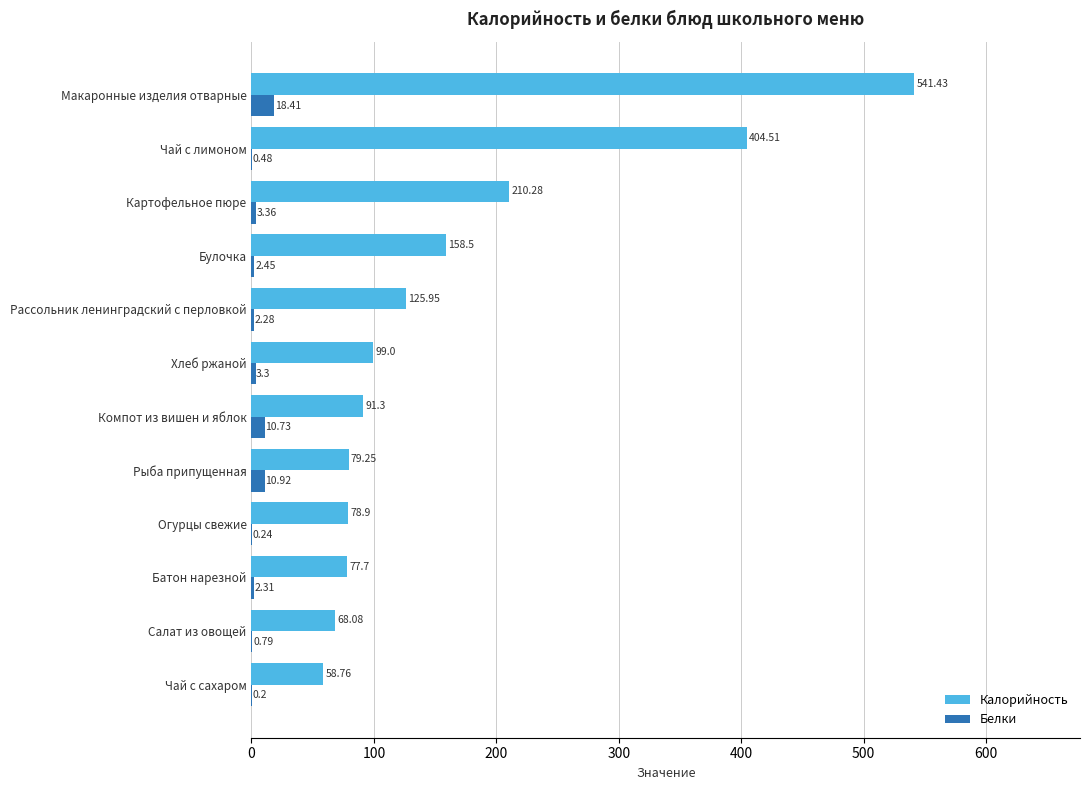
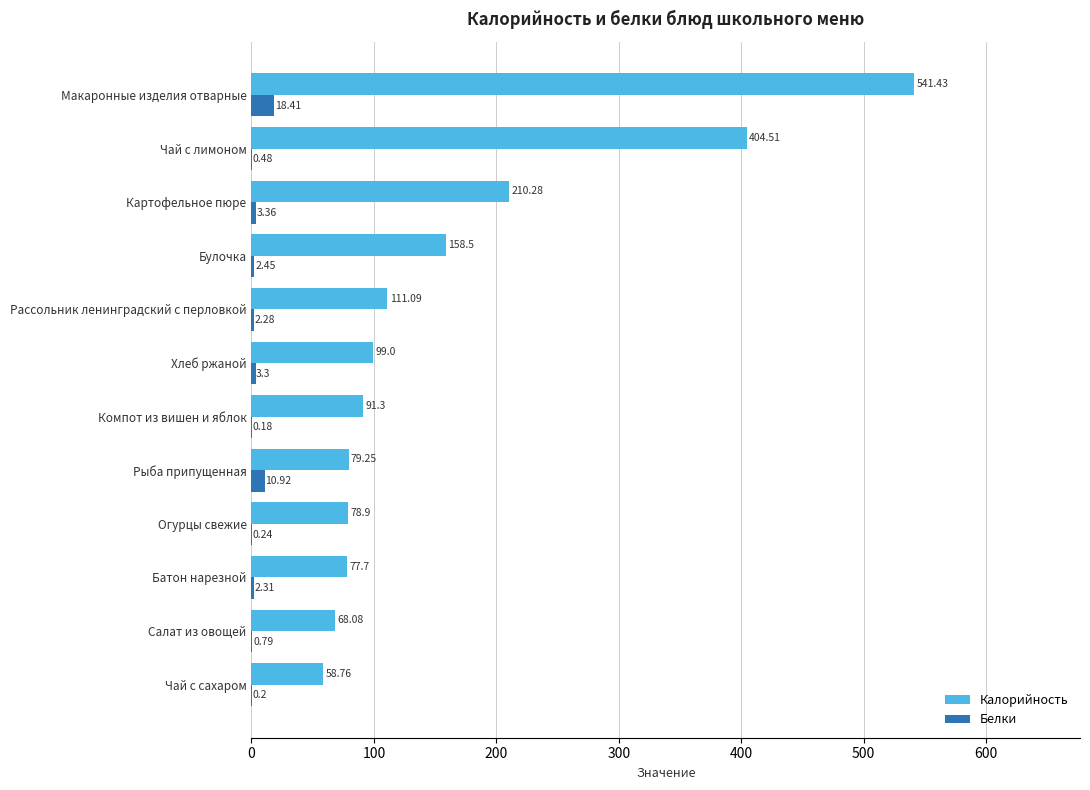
Калорийность, Рассольник ленинградский с перловкой: 125.95 -> 111.09
Белки, Компот из вишен и яблок: 10.73 -> 0.18
